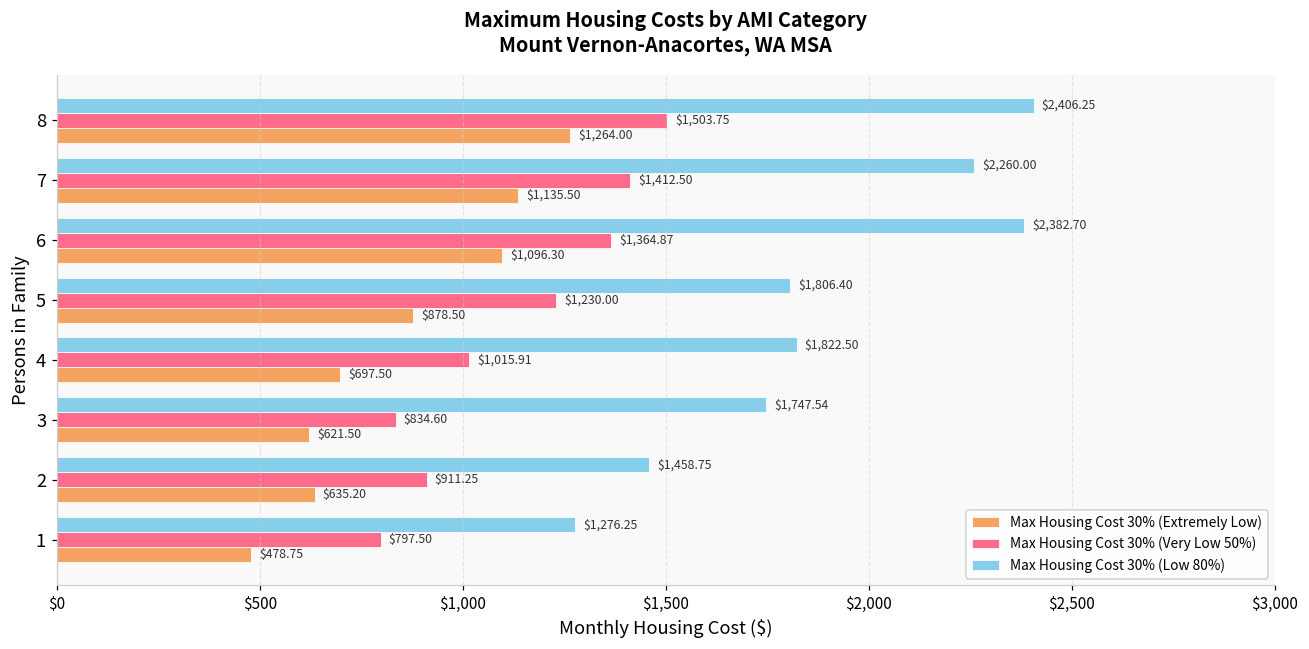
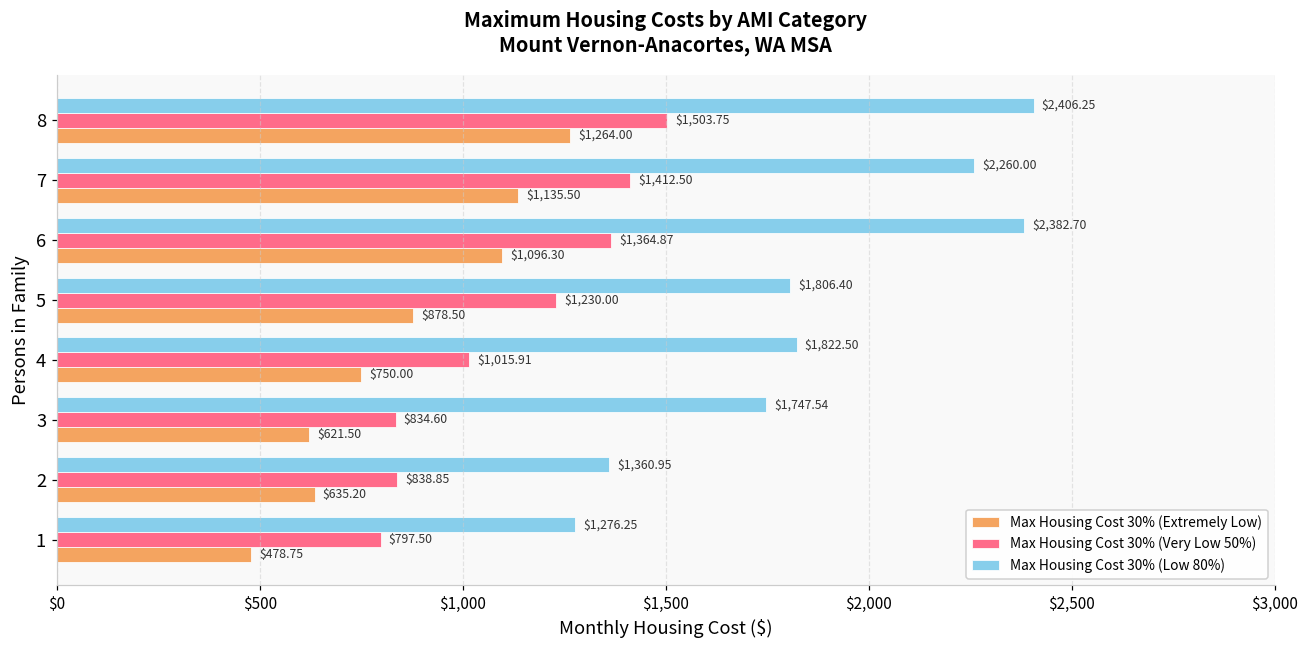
Max Housing Cost 30% (Extremely Low), 4: $697.50 -> $750.00
Max Housing Cost 30% (Low 80%), 2: $1,458.75 -> $1,360.95
Max Housing Cost 30% (Very Low 50%), 2: $911.25 -> $838.85
